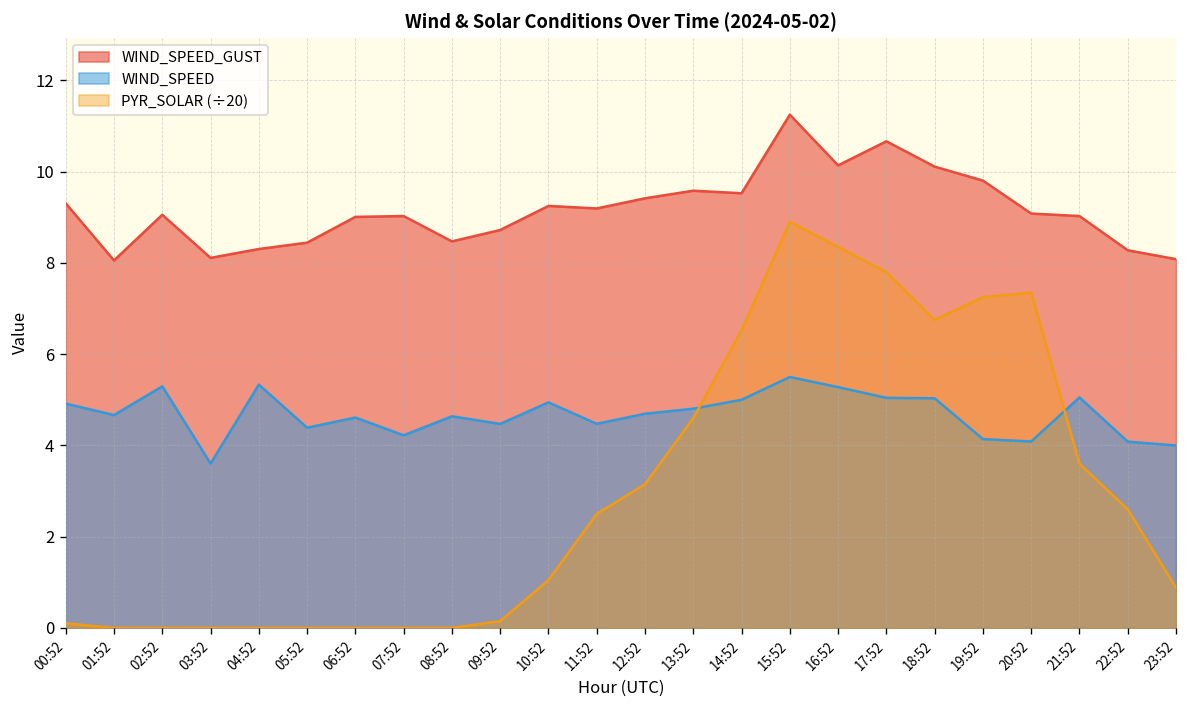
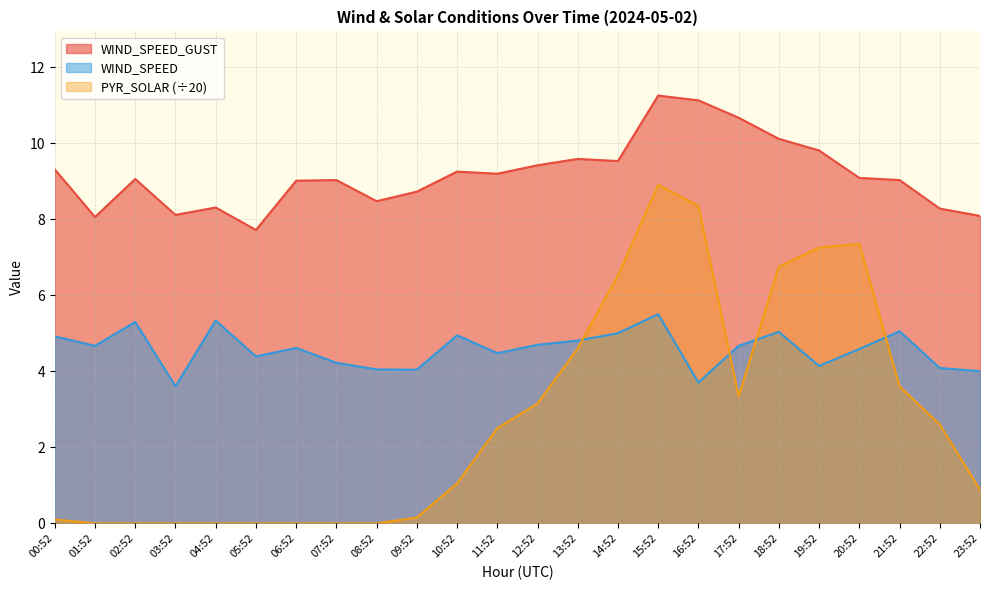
WIND_SPEED_GUST, 05:52: 8.4 -> 7.7
WIND_SPEED, 08:52: 4.6 -> 4.0
WIND_SPEED, 09:52: 4.5 -> 4.0
WIND_SPEED_GUST, 16:52: 10.1 -> 11.1
WIND_SPEED, 16:52: 5.3 -> 3.7
WIND_SPEED, 17:52: 5.0 -> 4.7
PYR_SOLAR (÷20), 17:52: 7.8 -> 3.3
WIND_SPEED, 20:52: 4.1 -> 4.6
